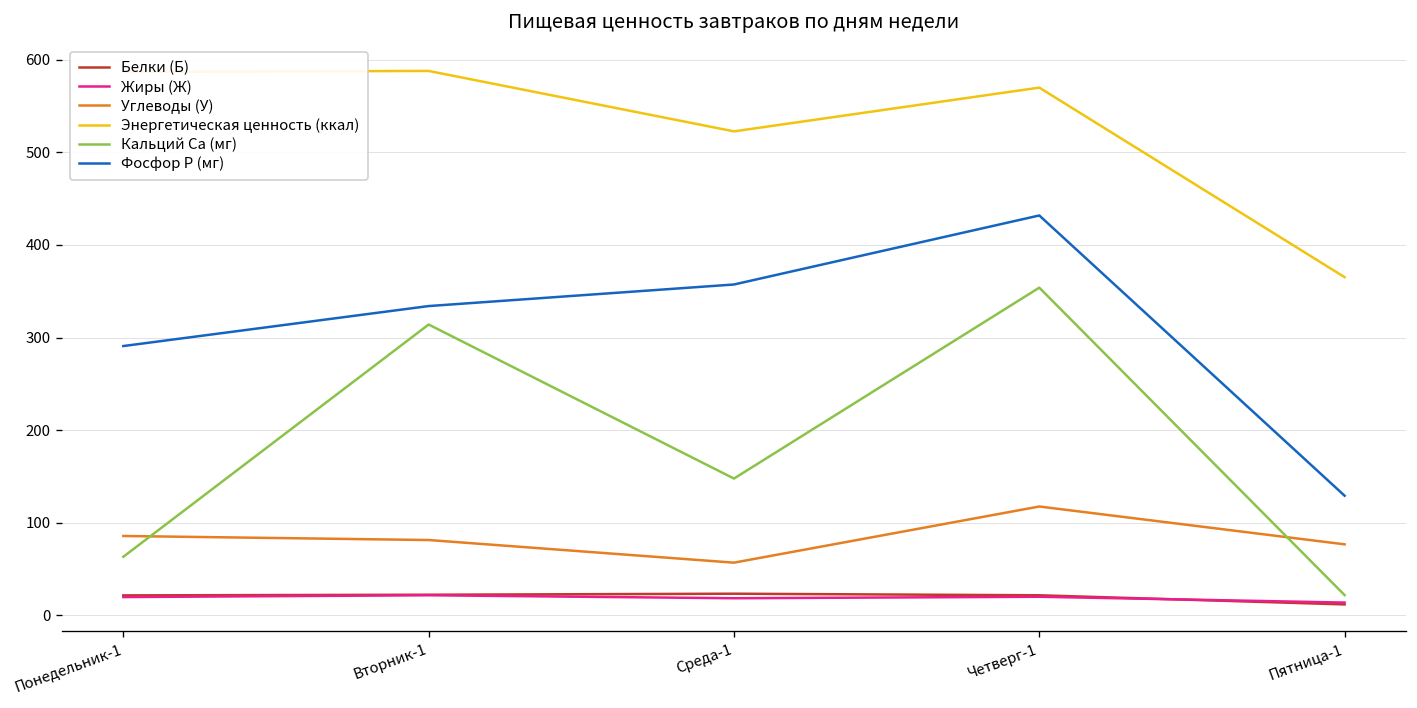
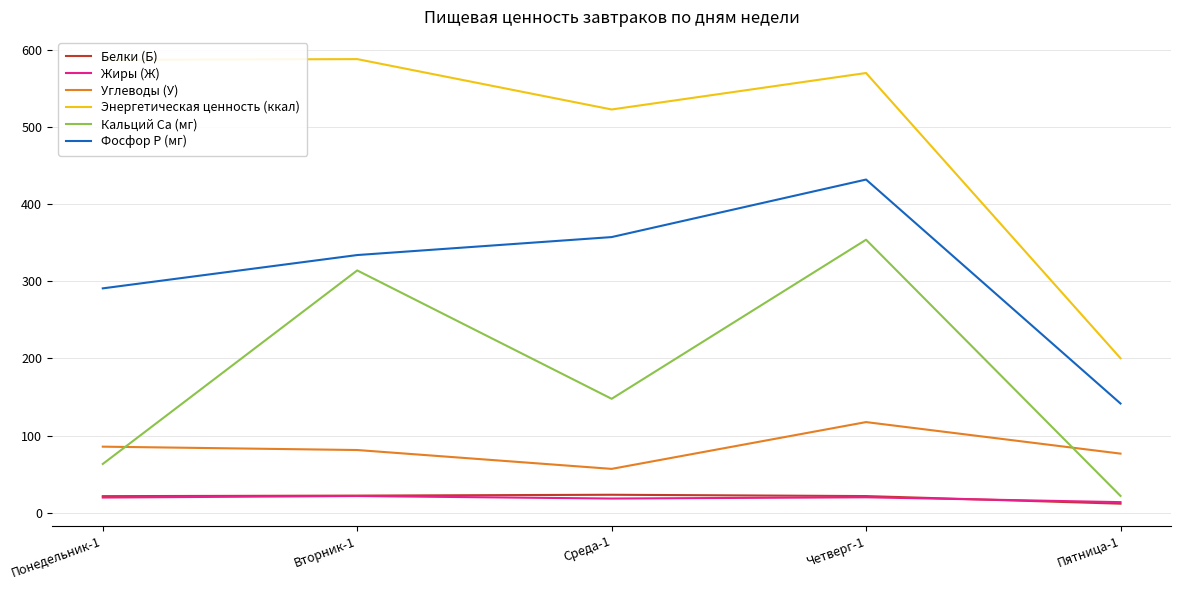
Энергетическая ценность (ккал), Пятница-1: 370 -> 200
Фосфор P (мг), Пятница-1: 130 -> 140
